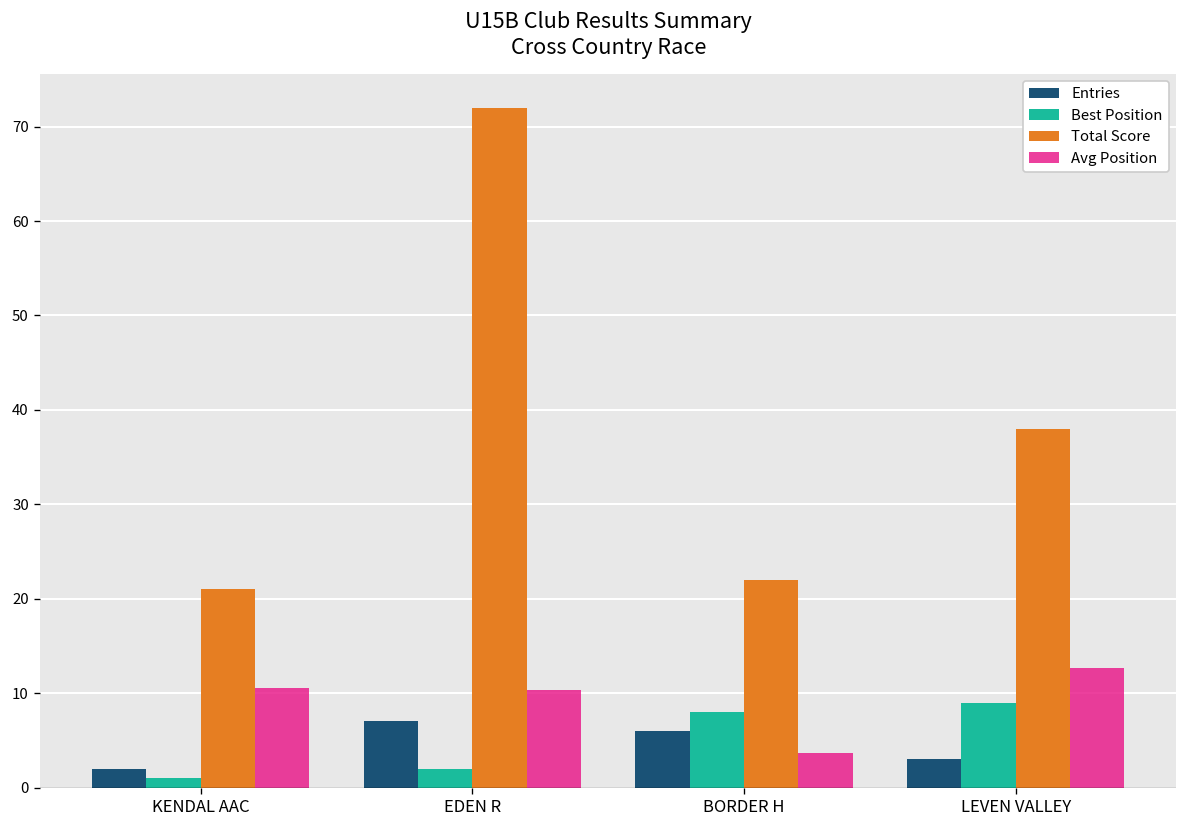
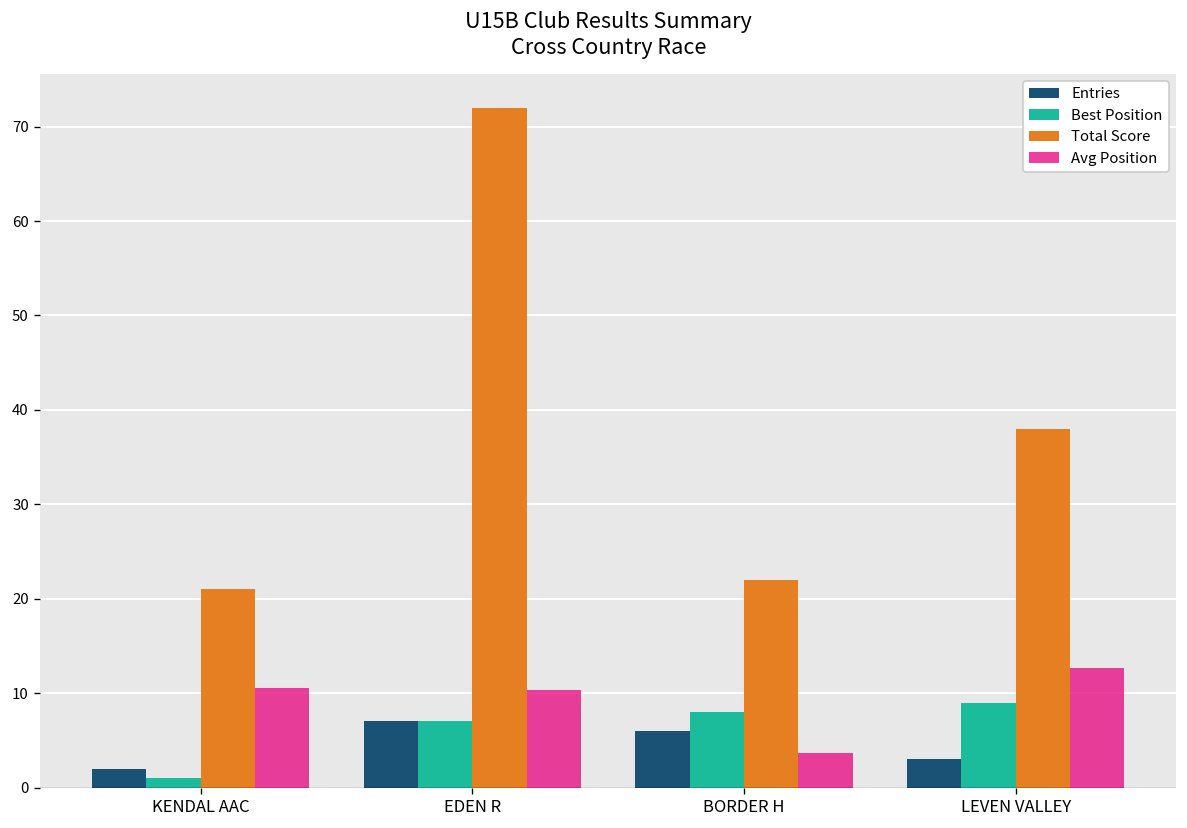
Best Position, EDEN R: 2 -> 7
